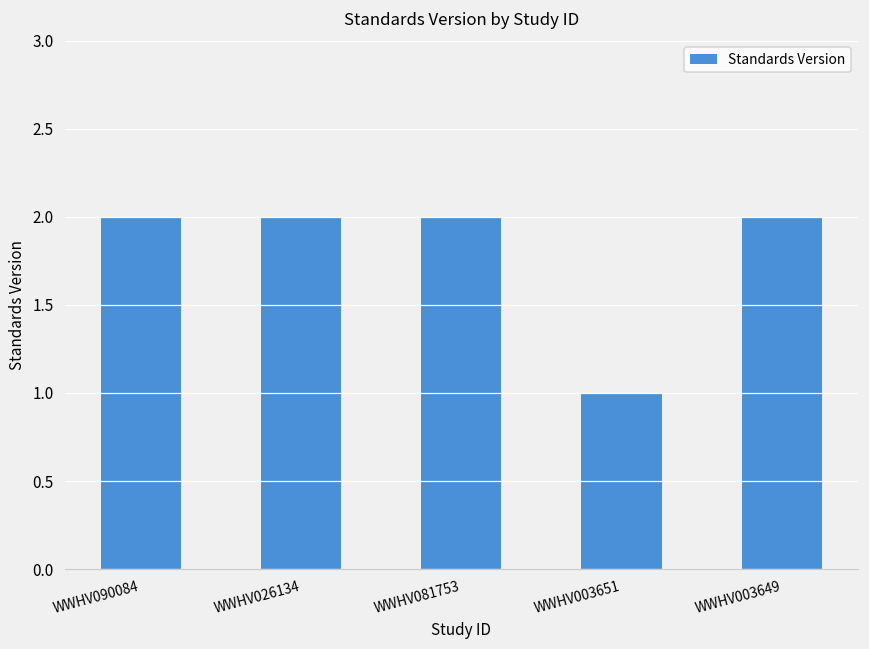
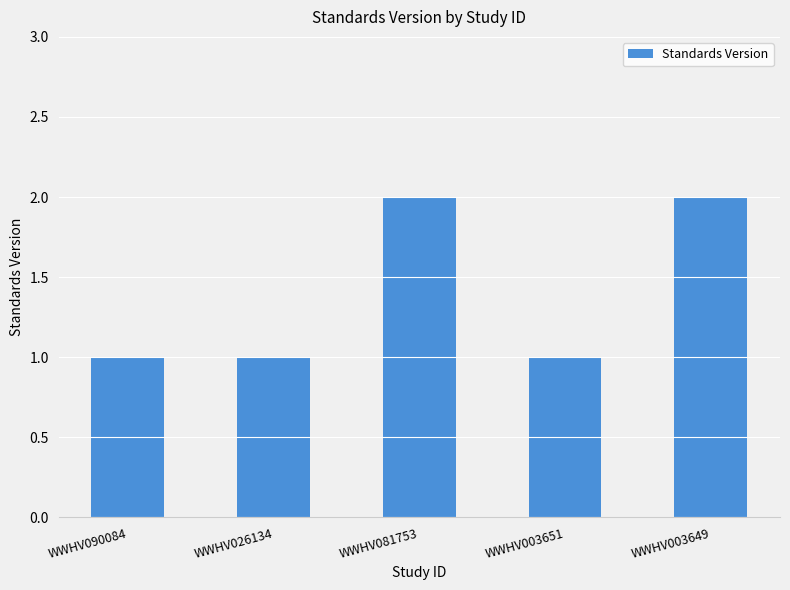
WWHV090084: 2 -> 1
WWHV026134: 2 -> 1
